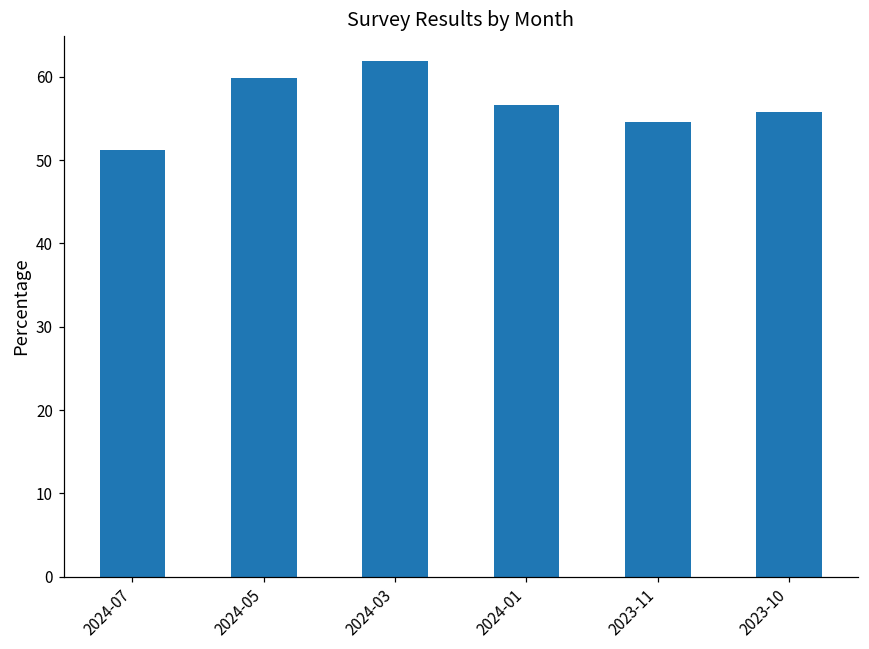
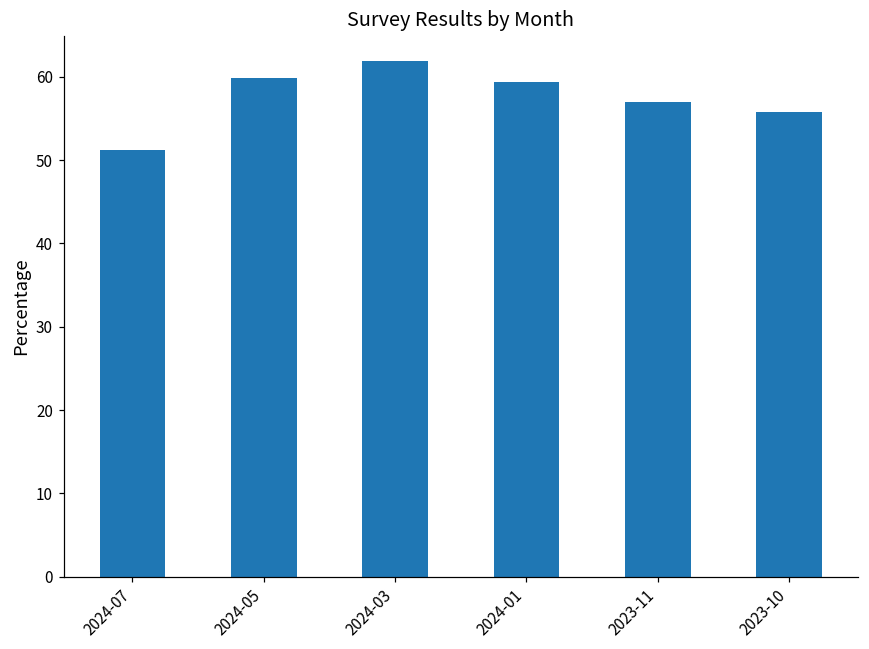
2024-01: 57 -> 59
2023-11: 55 -> 57
